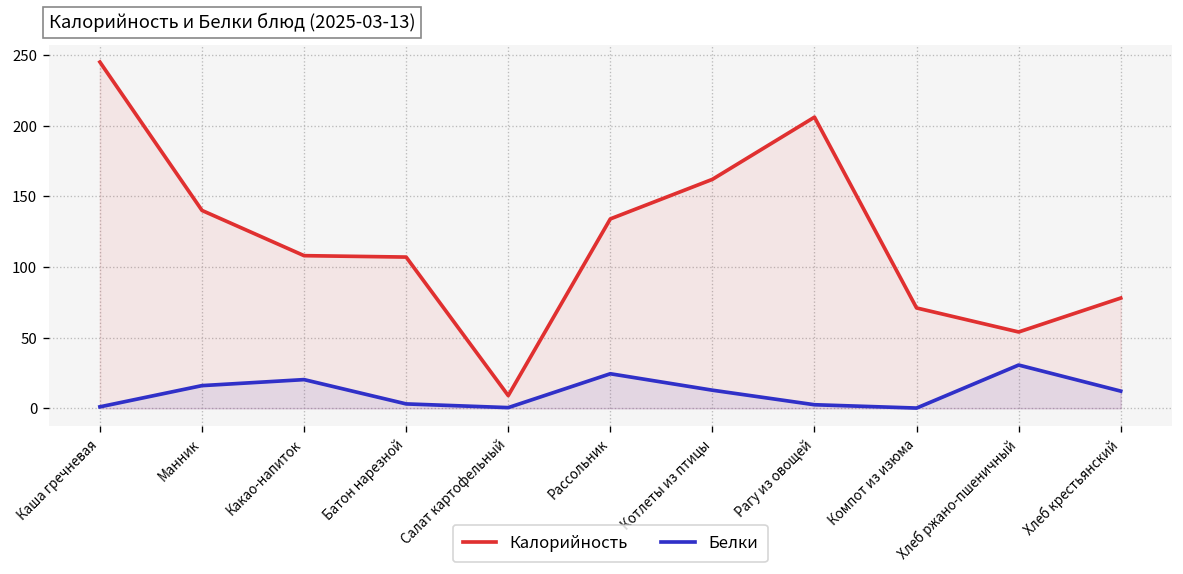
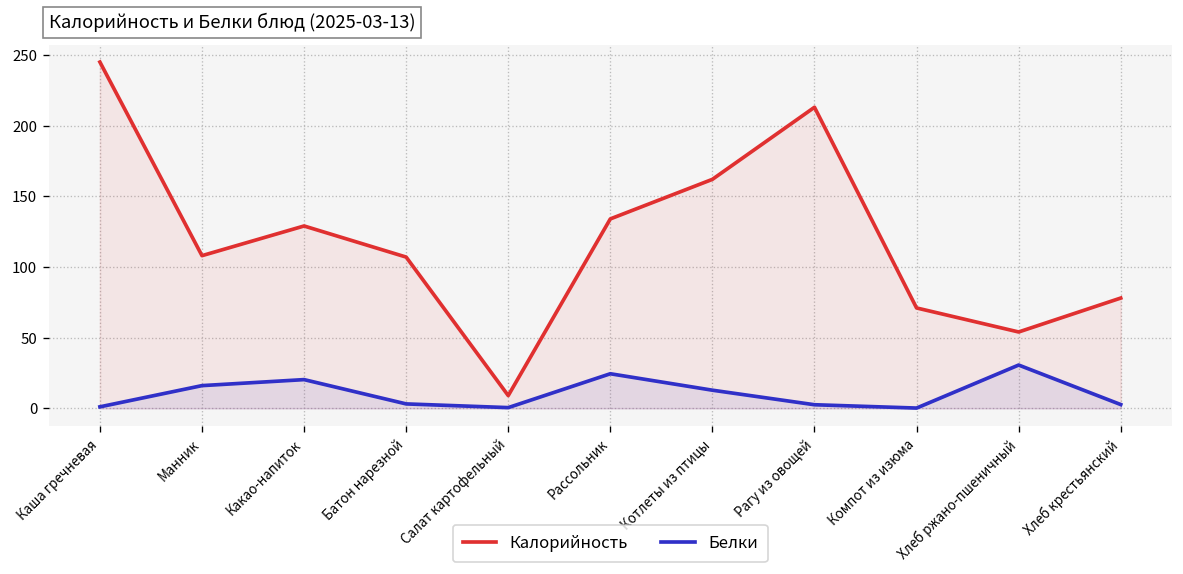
Калорийность, Манник: 140 -> 108
Калорийность, Какао-напиток: 108 -> 129
Калорийность, Рагу из овощей: 206 -> 213
Белки, Хлеб крестьянский: 12 -> 3
